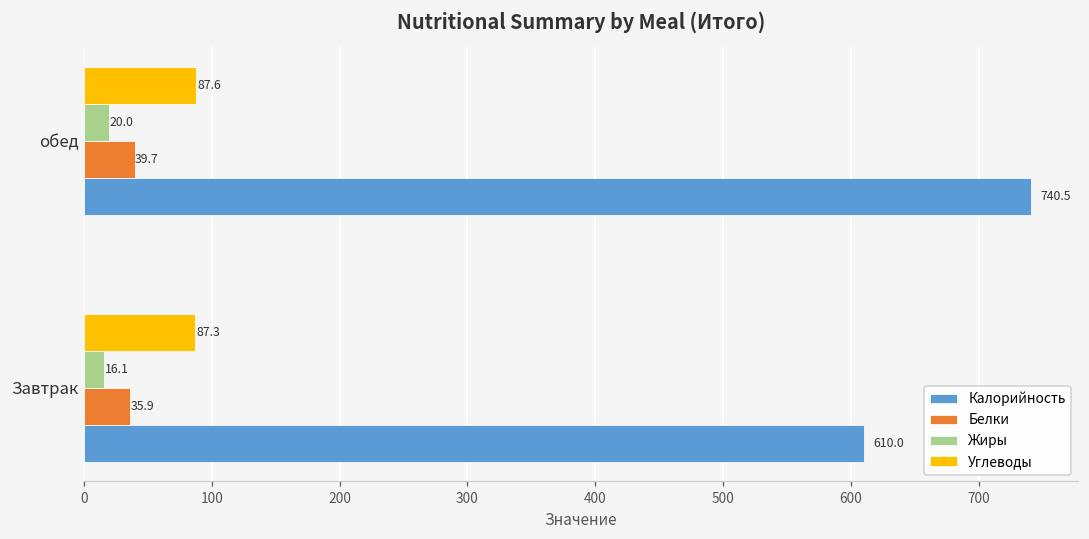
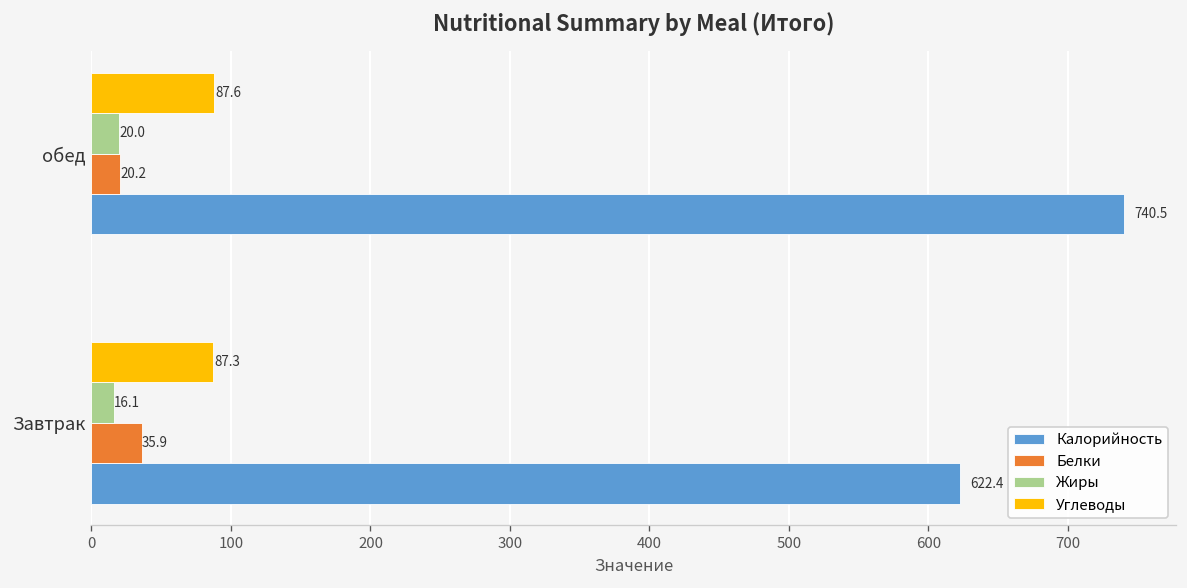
Белки, обед: 39.7 -> 20.2
Калорийность, Завтрак: 610.0 -> 622.4
